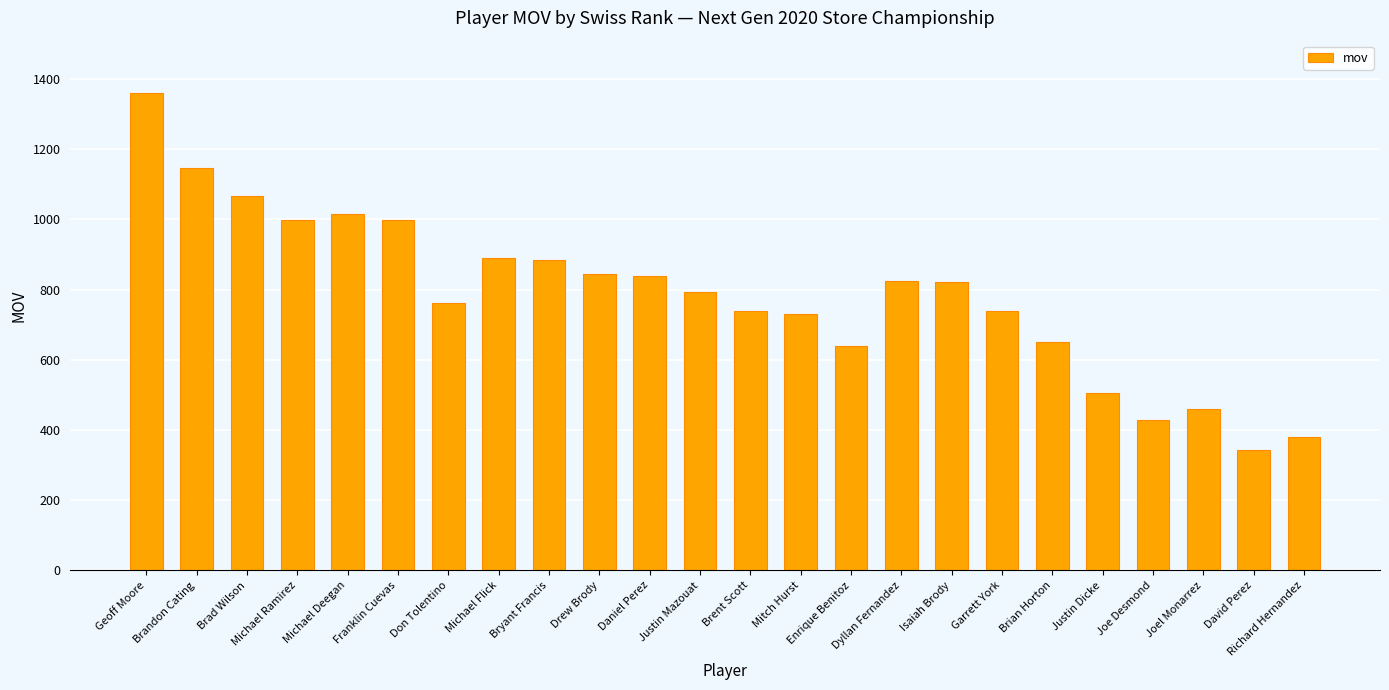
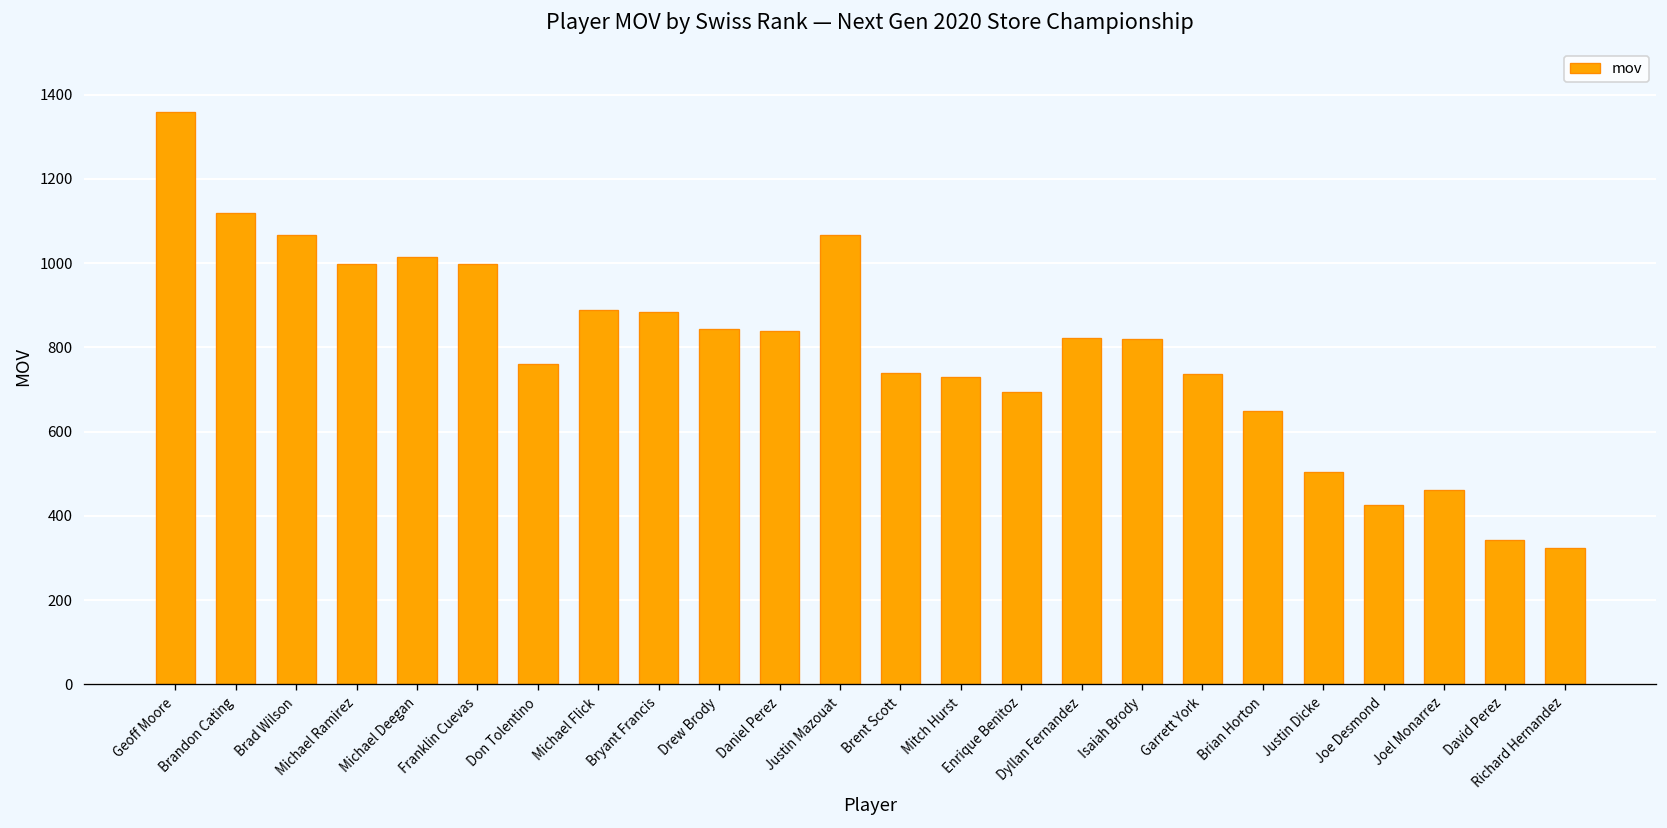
Brandon Cating: 1150 -> 1120
Justin Mazouat: 790 -> 1070
Enrique Benitoz: 640 -> 690
Richard Hernandez: 380 -> 320
